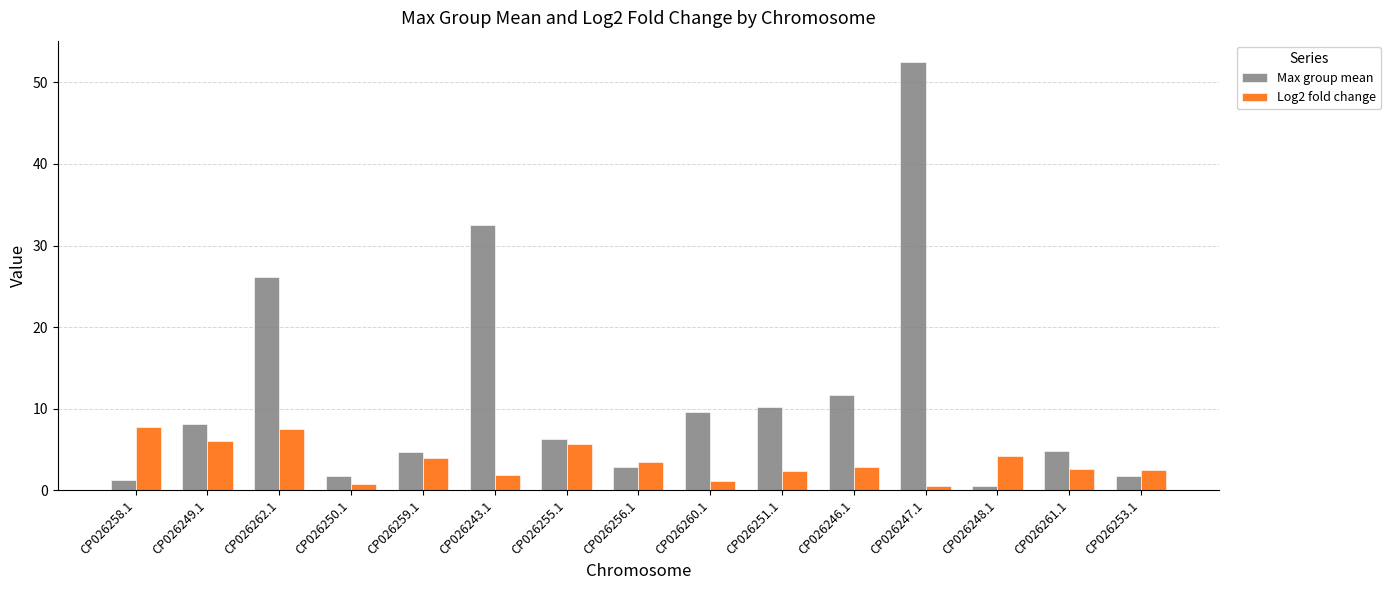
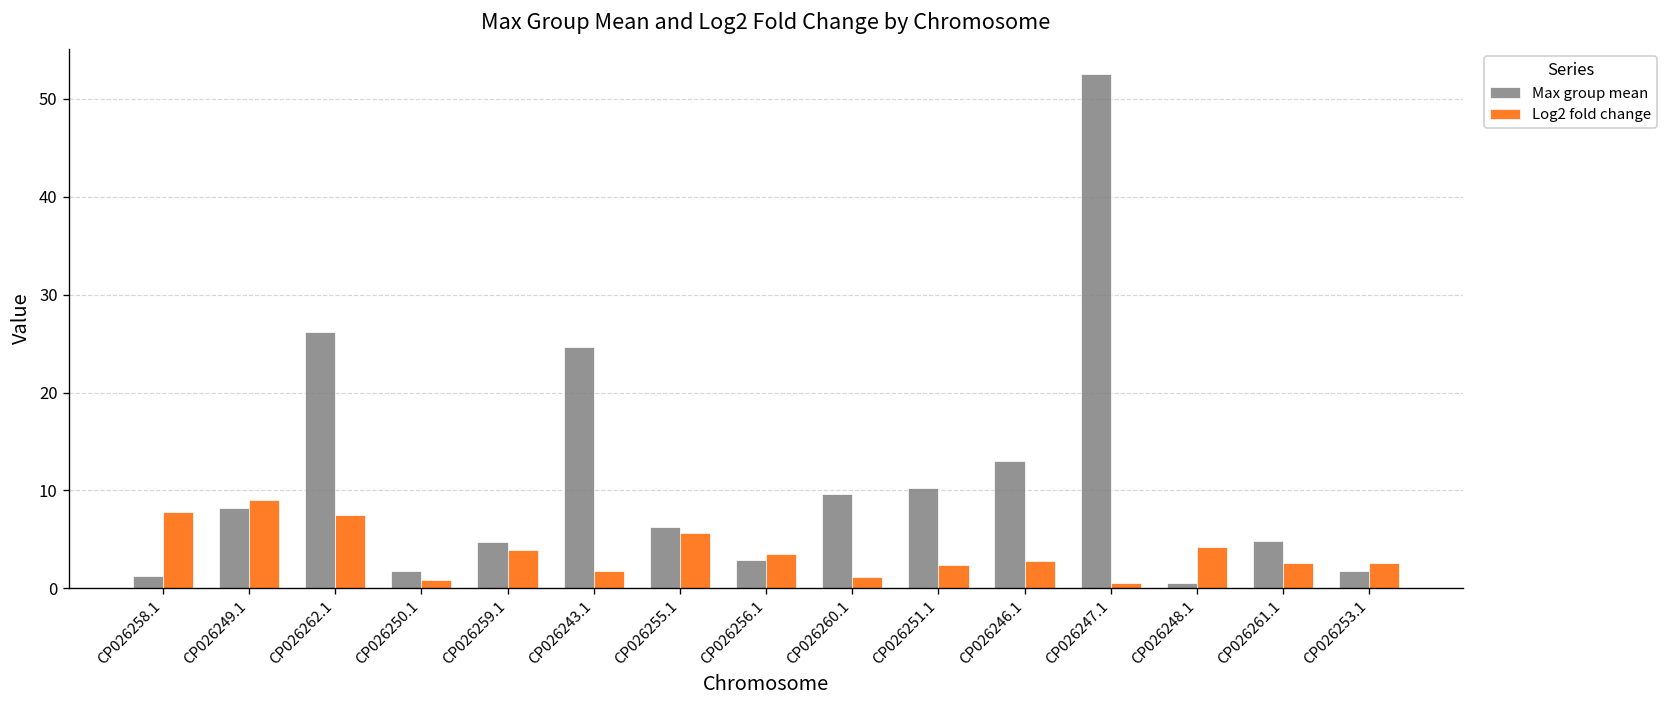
Log2 fold change, CP026249.1: 6 -> 9
Max group mean, CP026243.1: 33 -> 25
Max group mean, CP026246.1: 12 -> 13
